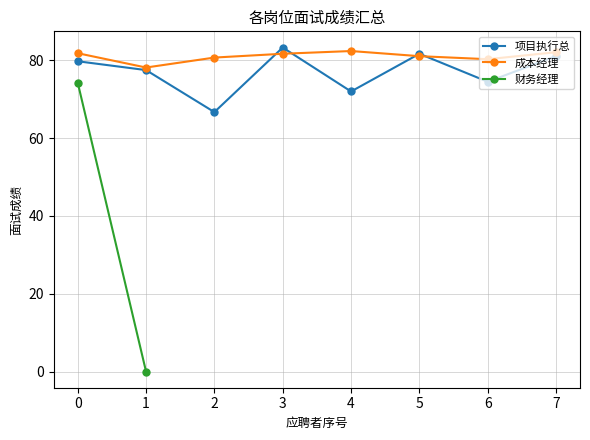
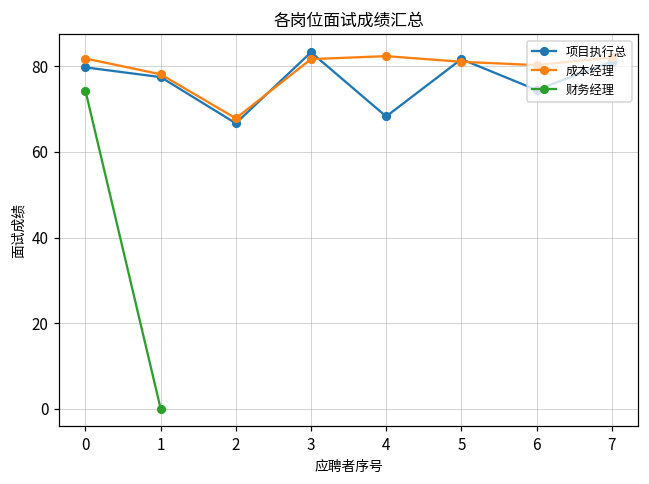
成本经理, 2: 81 -> 68
项目执行总, 4: 72 -> 68
